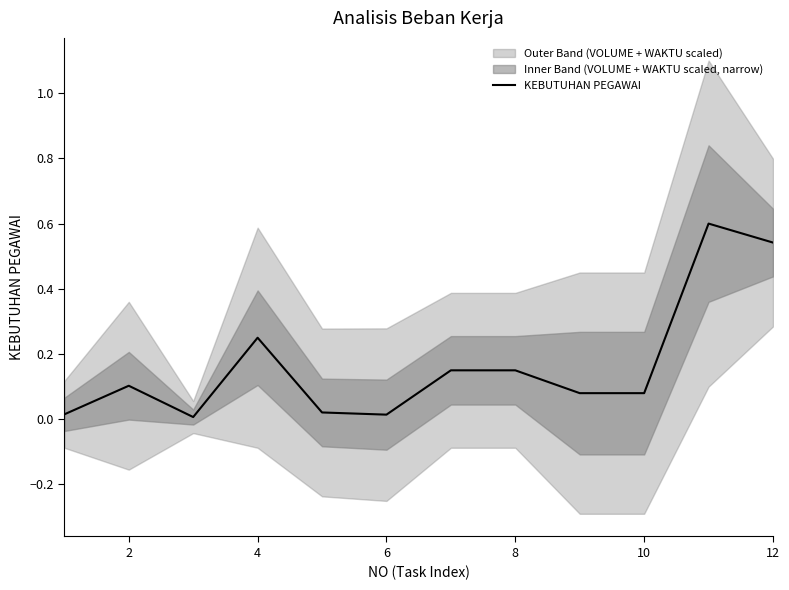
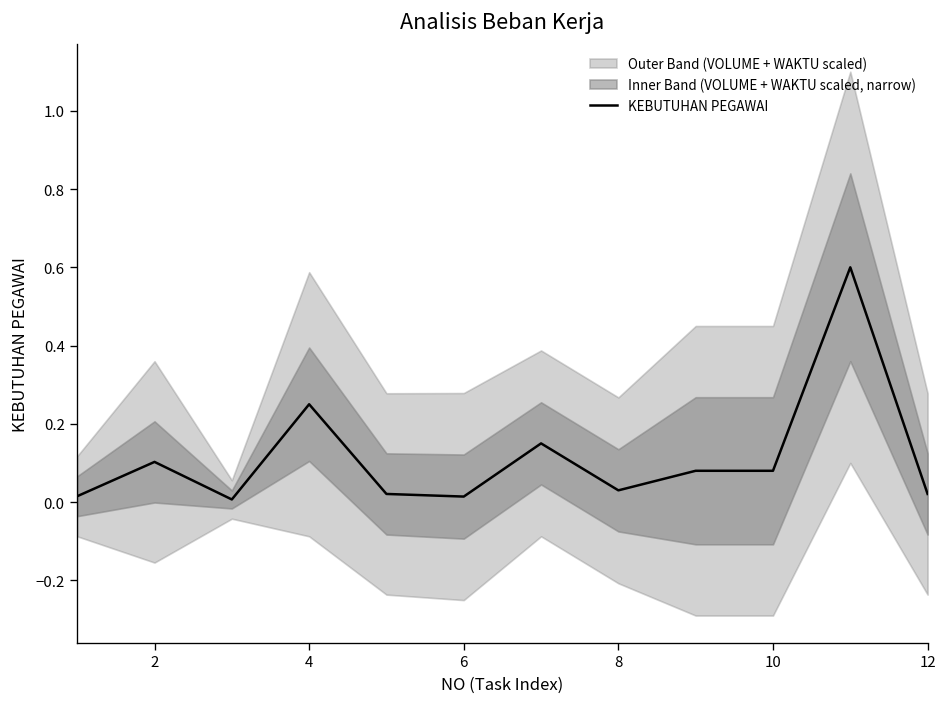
KEBUTUHAN PEGAWAI, 8: 0.15 -> 0.03
KEBUTUHAN PEGAWAI, 12: 0.54 -> 0.02
